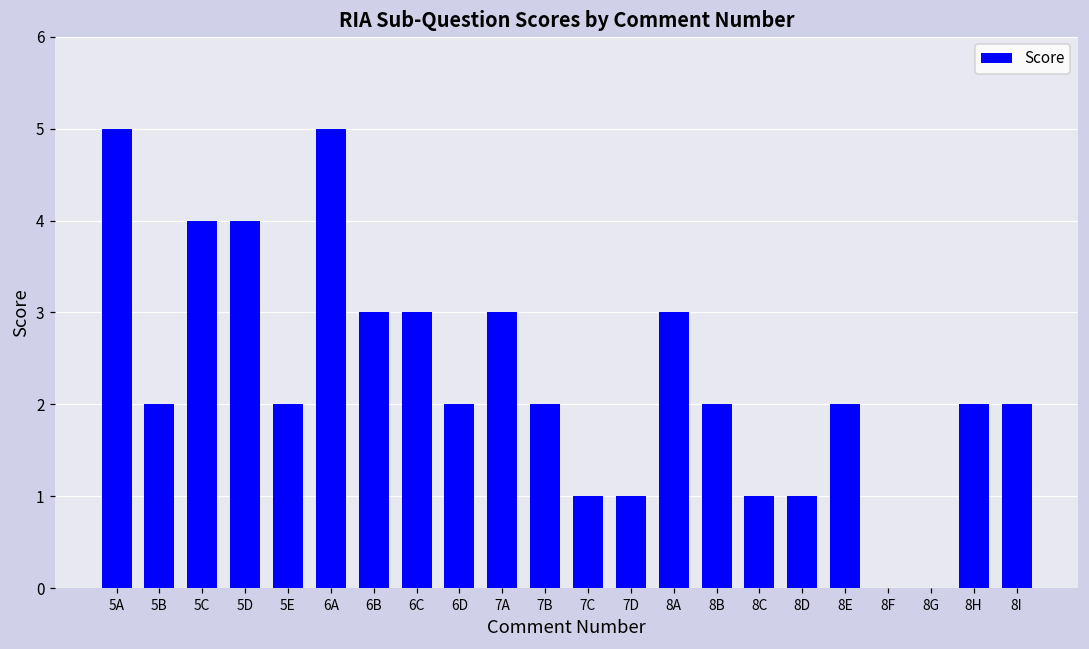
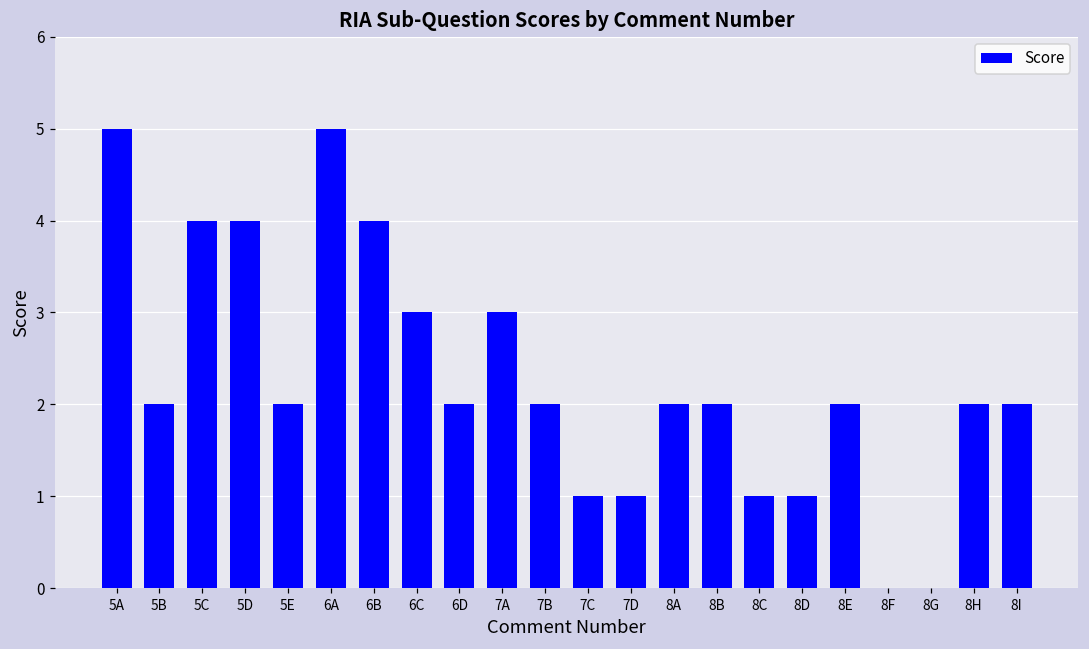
6B: 3 -> 4
8A: 3 -> 2
